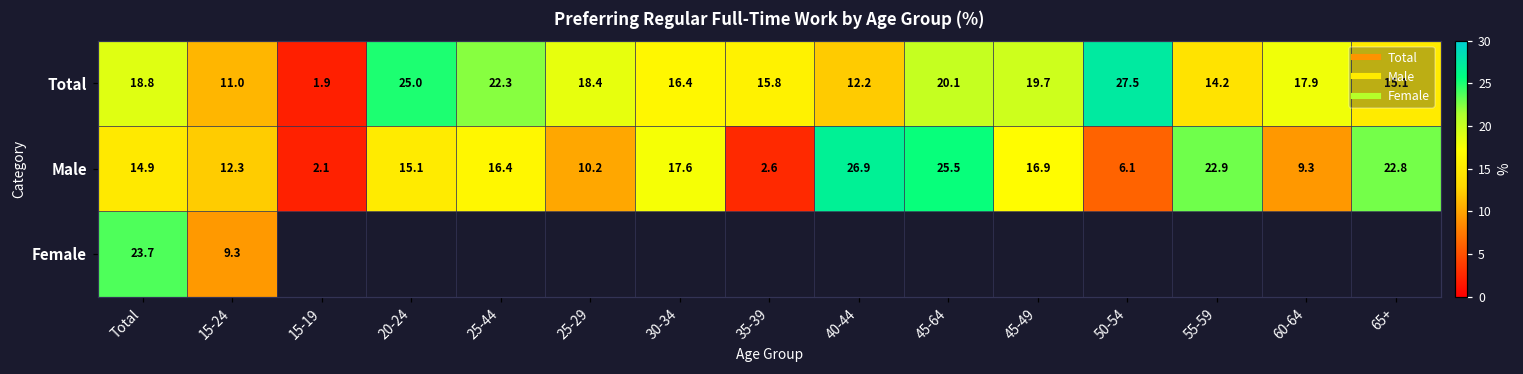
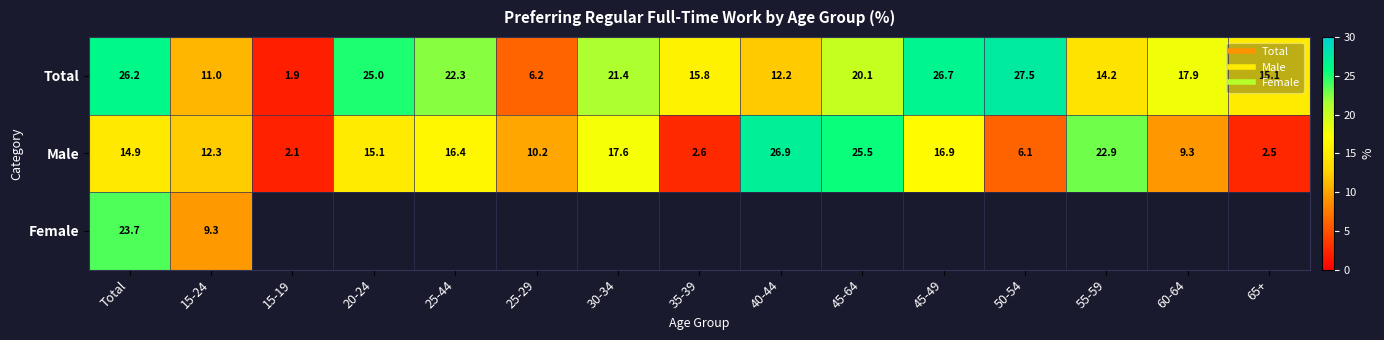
Total, Total: 18.8 -> 26.2
Total, 25-29: 18.4 -> 6.2
Total, 30-34: 16.4 -> 21.4
Total, 45-49: 19.7 -> 26.7
Male, 65+: 22.8 -> 2.5
